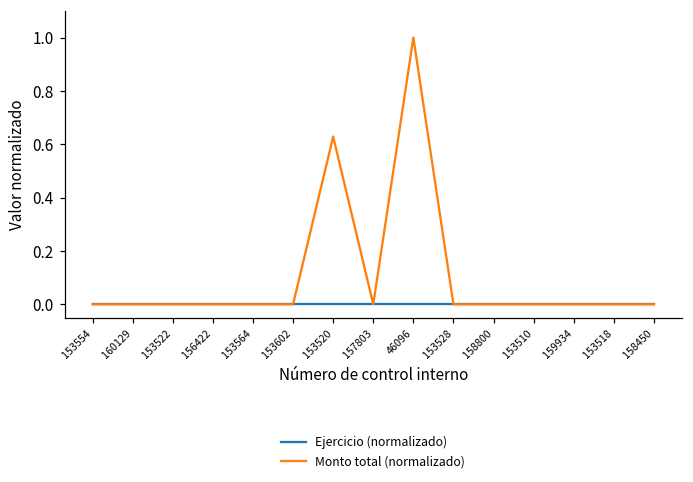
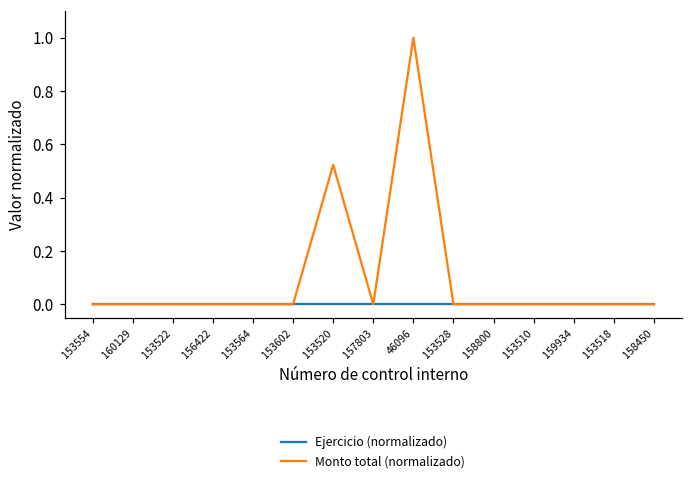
Monto total (normalizado), 153520: 0.63 -> 0.52
